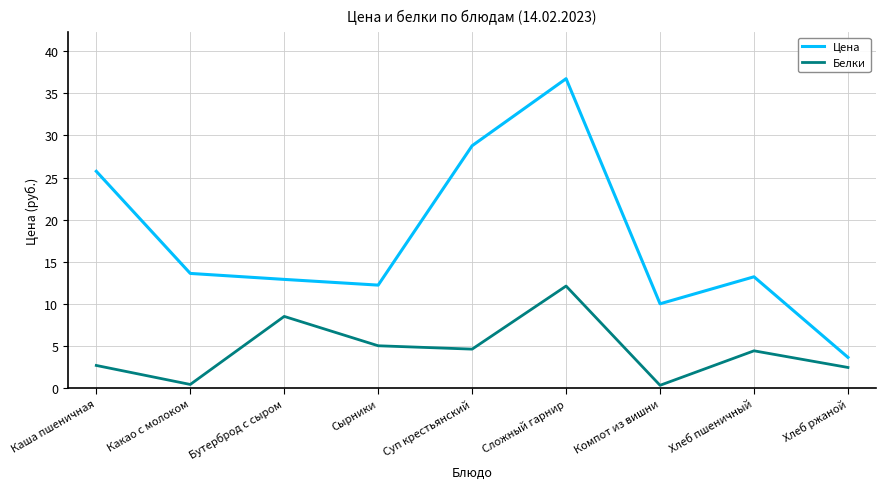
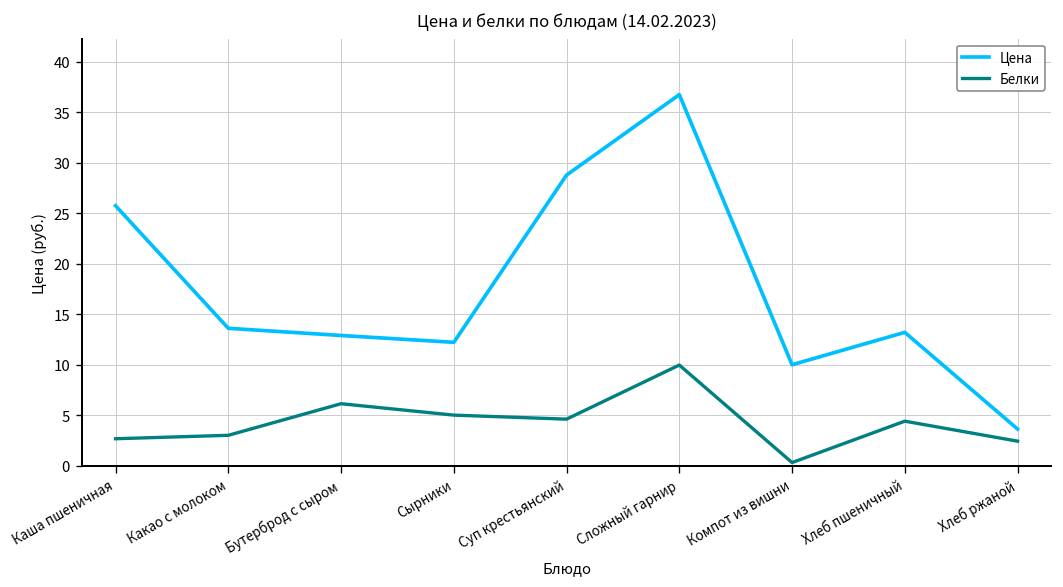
Белки, Какао с молоком: 0 -> 3
Белки, Бутерброд с сыром: 8 -> 6
Белки, Сложный гарнир: 12 -> 10
